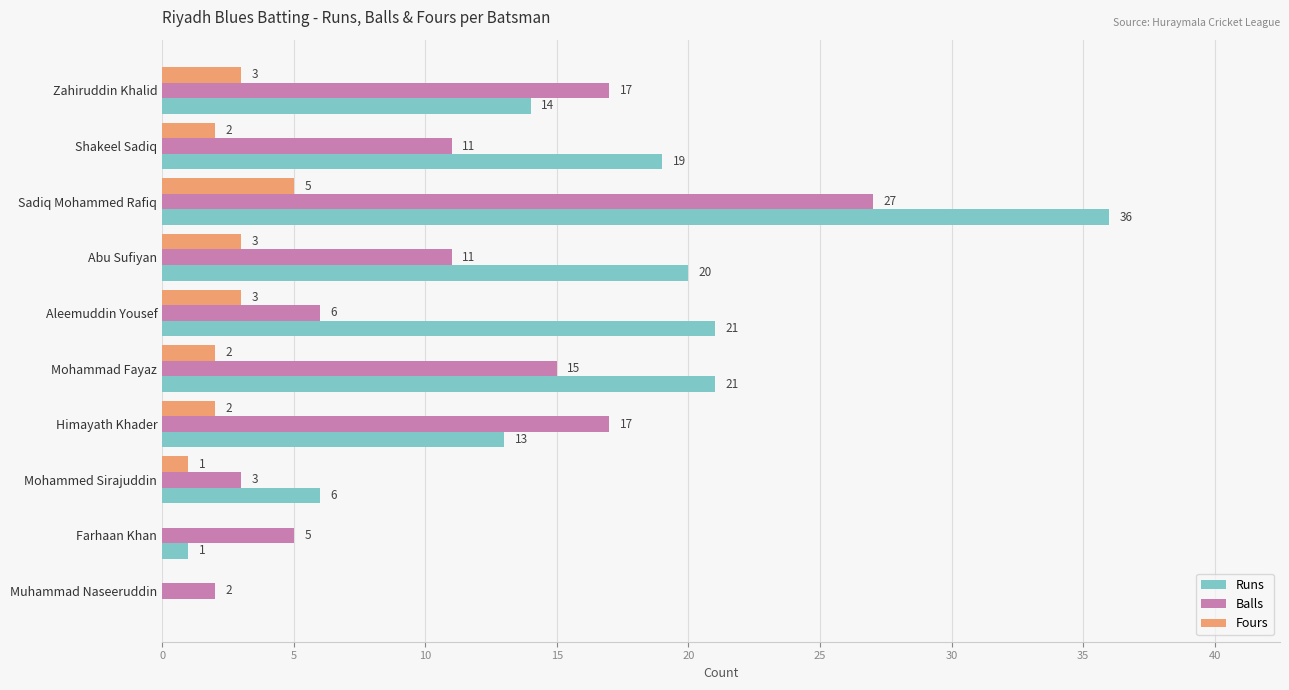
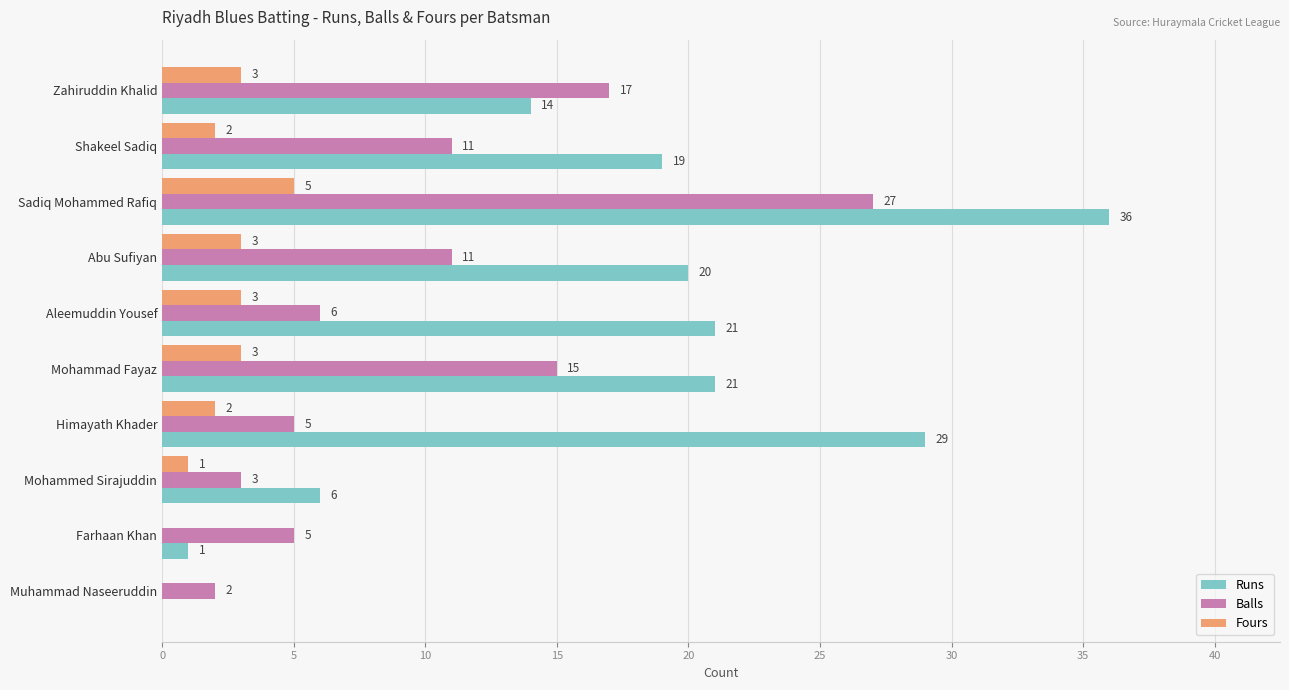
Fours, Mohammad Fayaz: 2 -> 3
Balls, Himayath Khader: 17 -> 5
Runs, Himayath Khader: 13 -> 29
